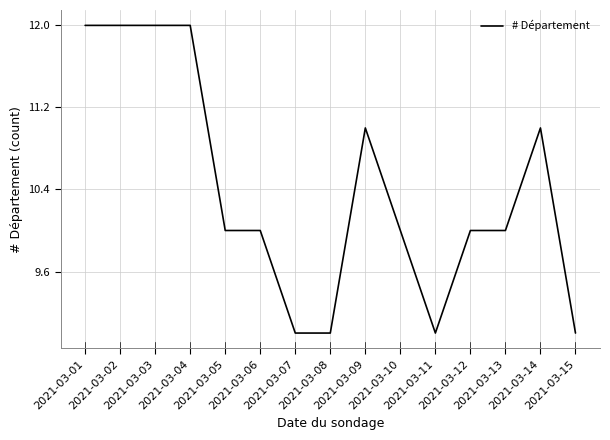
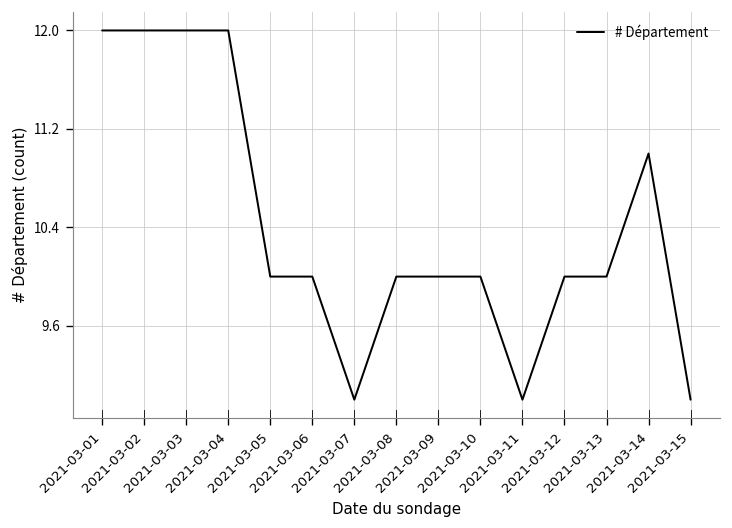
2021-03-08: 9 -> 10
2021-03-09: 11 -> 10
